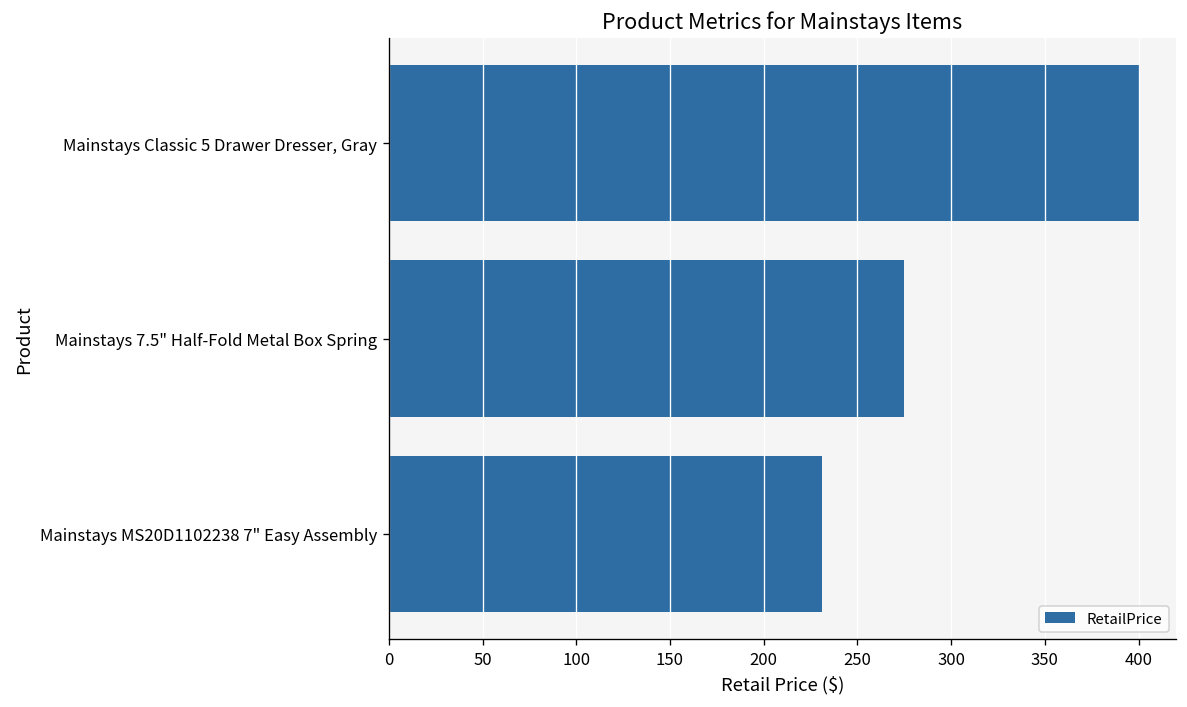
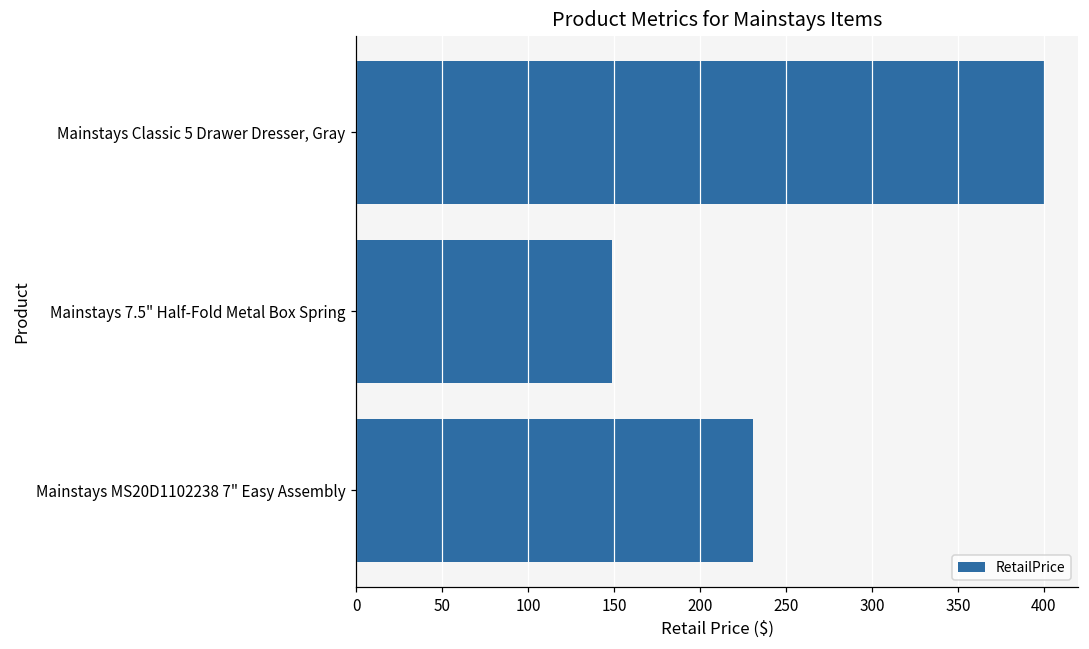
Mainstays 7.5" Half-Fold Metal Box Spring: 275 -> 149
